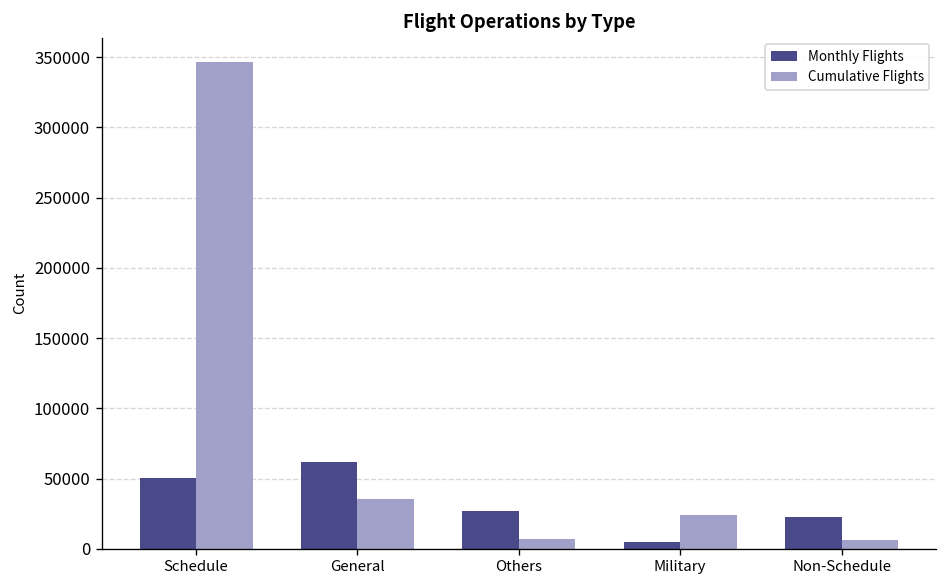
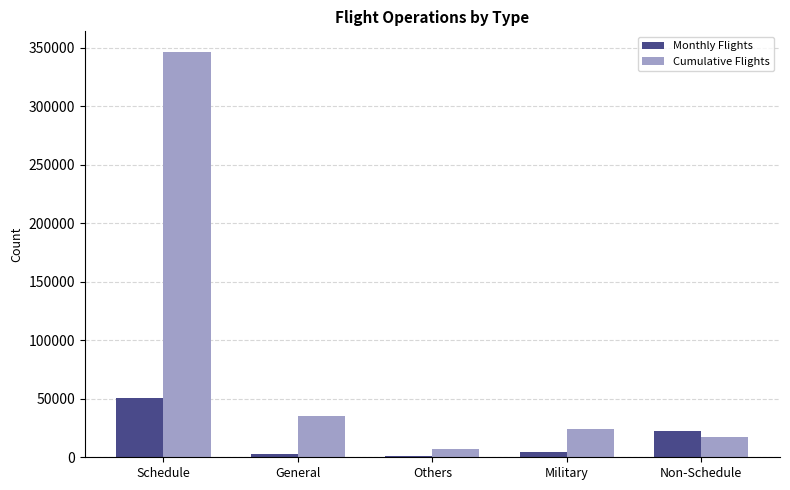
Monthly Flights, General: 62000 -> 3000
Monthly Flights, Others: 27000 -> 1000
Cumulative Flights, Non-Schedule: 6000 -> 18000
